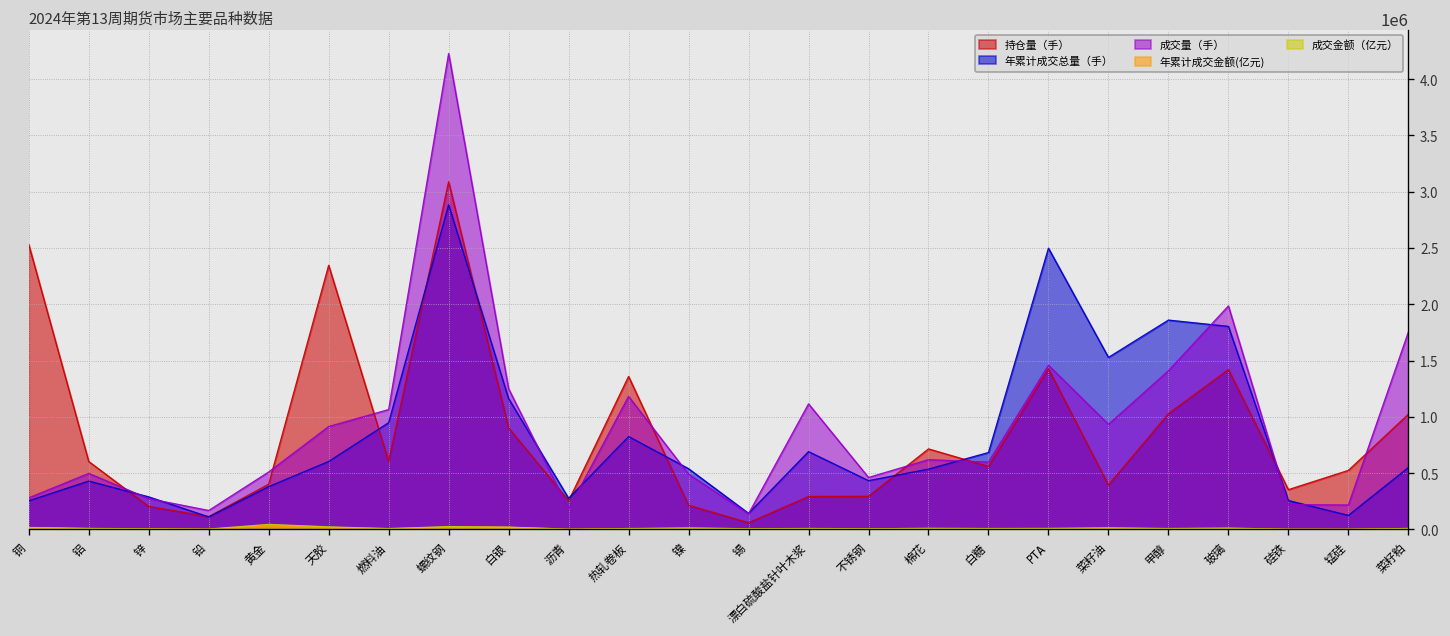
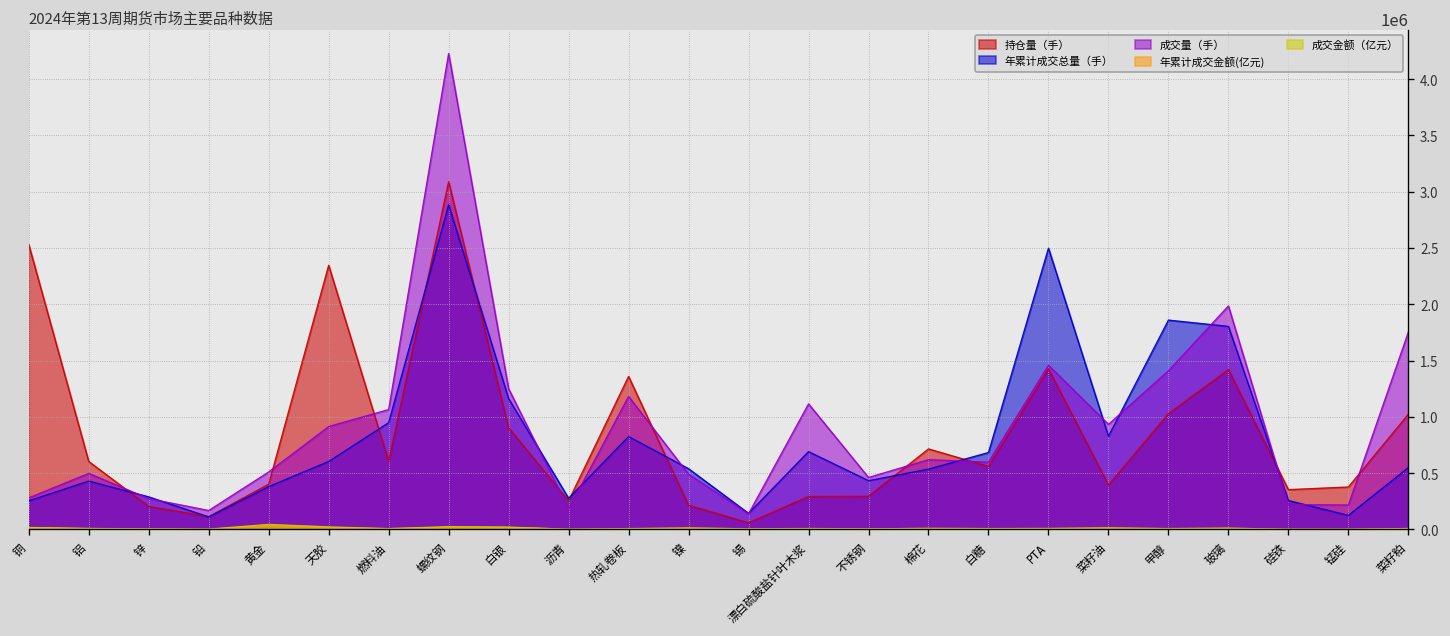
年累计成交总量（手）, 菜籽油: 1500000 -> 800000
持仓量（手）, 锰硅: 500000 -> 400000
